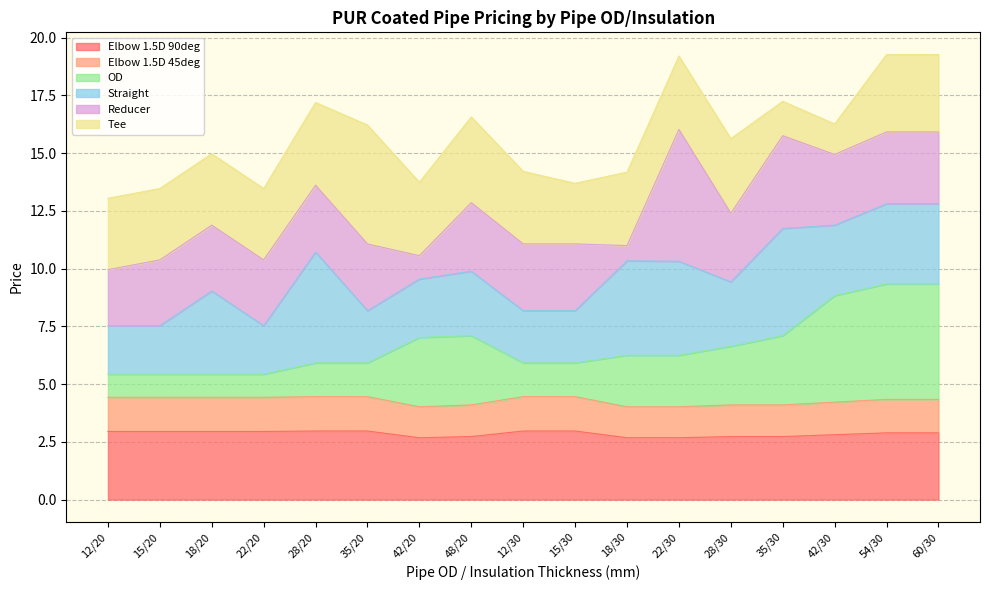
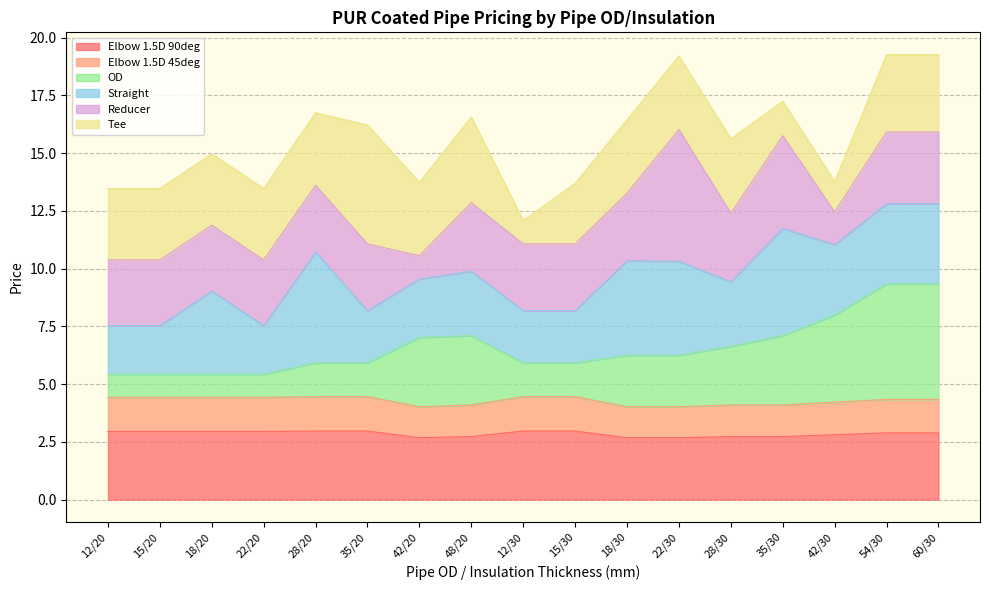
Reducer, 12/20: 2.4 -> 2.8
Tee, 28/20: 3.6 -> 3.1
Tee, 12/30: 3.1 -> 1.0
Reducer, 18/30: 0.7 -> 2.9
OD, 42/30: 4.6 -> 3.8
Reducer, 42/30: 3.1 -> 1.4
